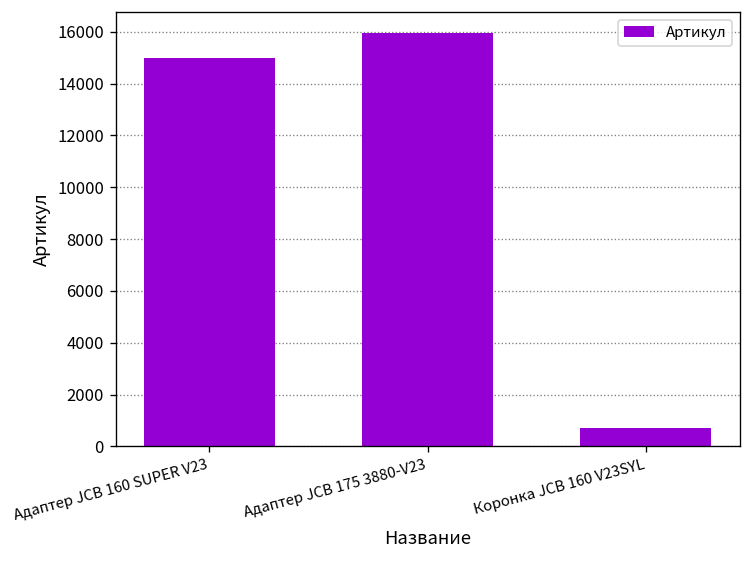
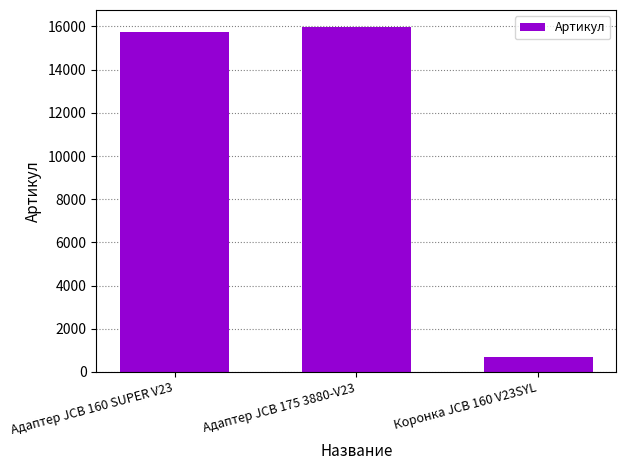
Адаптер JCB 160 SUPER V23: 15000 -> 15700
